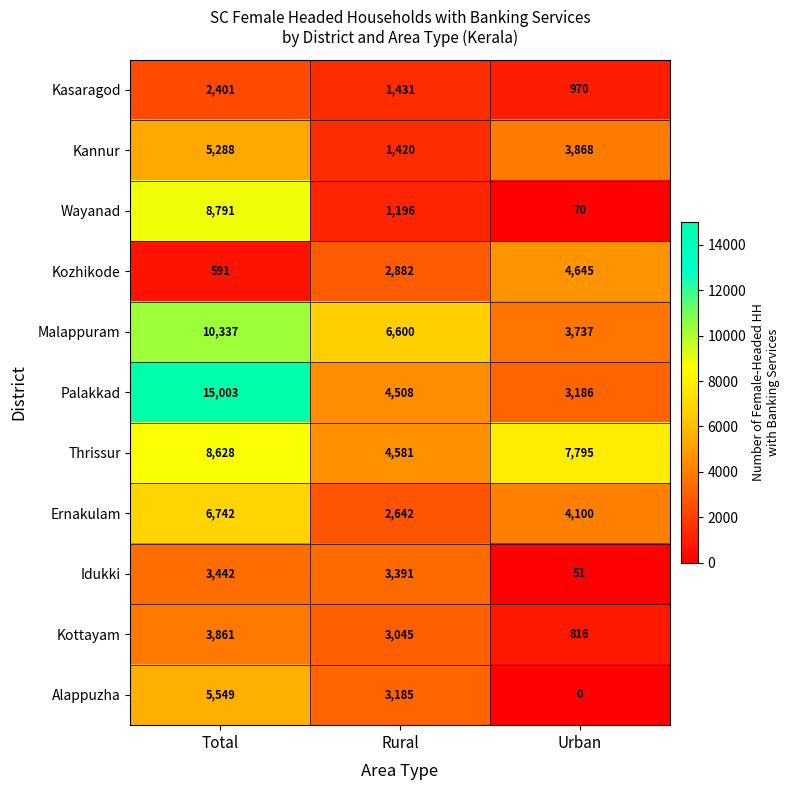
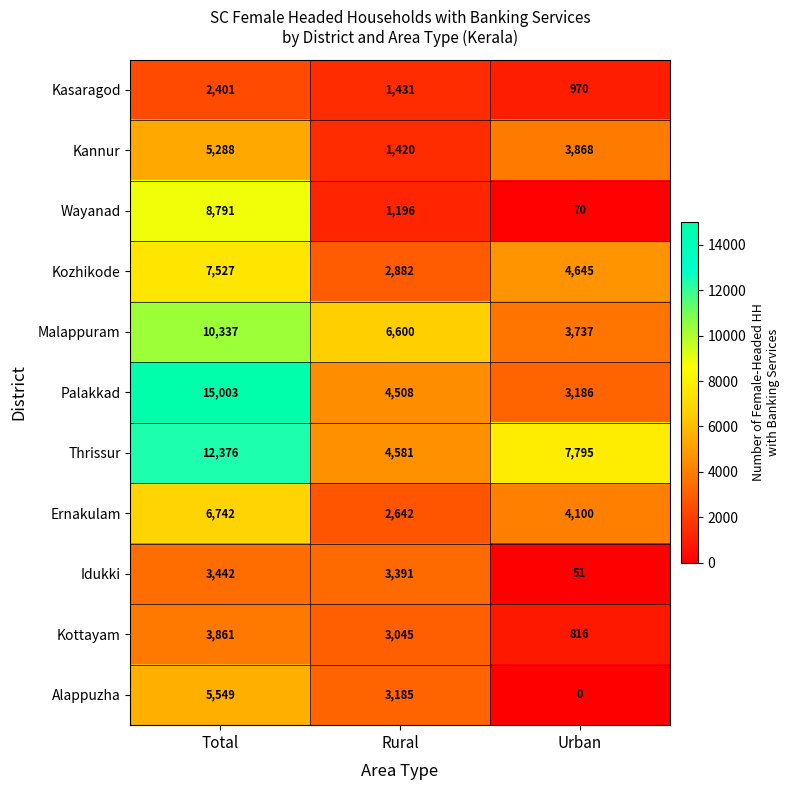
Kozhikode, Total: 591 -> 7,527
Thrissur, Total: 8,628 -> 12,376
